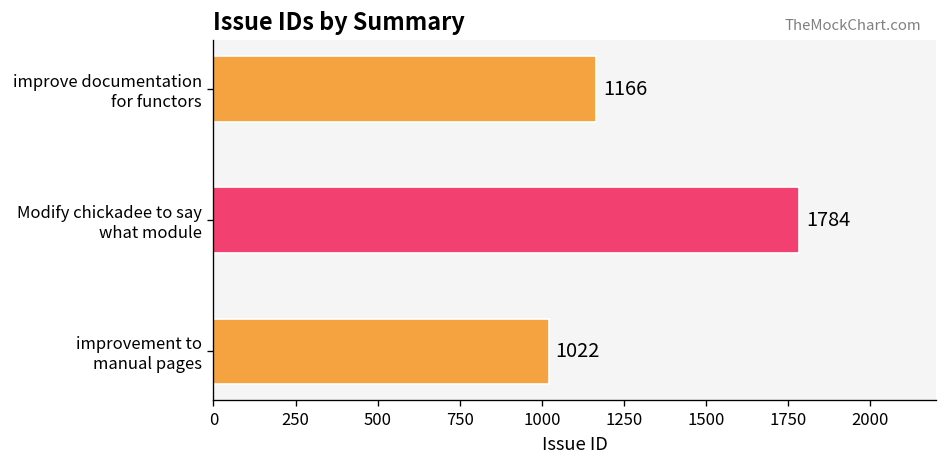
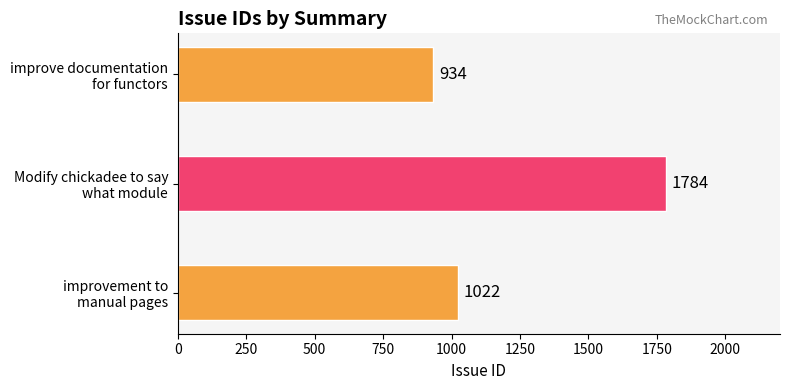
improve documentation for functors: 1166 -> 934
